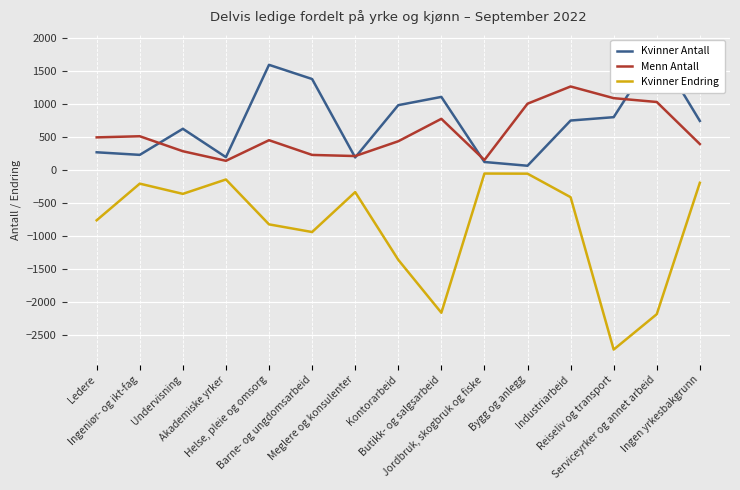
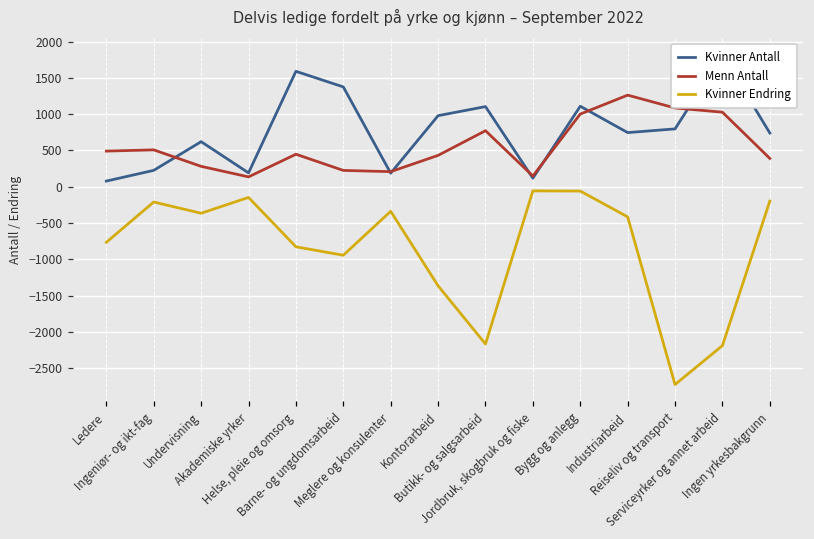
Kvinner Antall, Ledere: 300 -> 100
Kvinner Antall, Bygg og anlegg: 100 -> 1100
